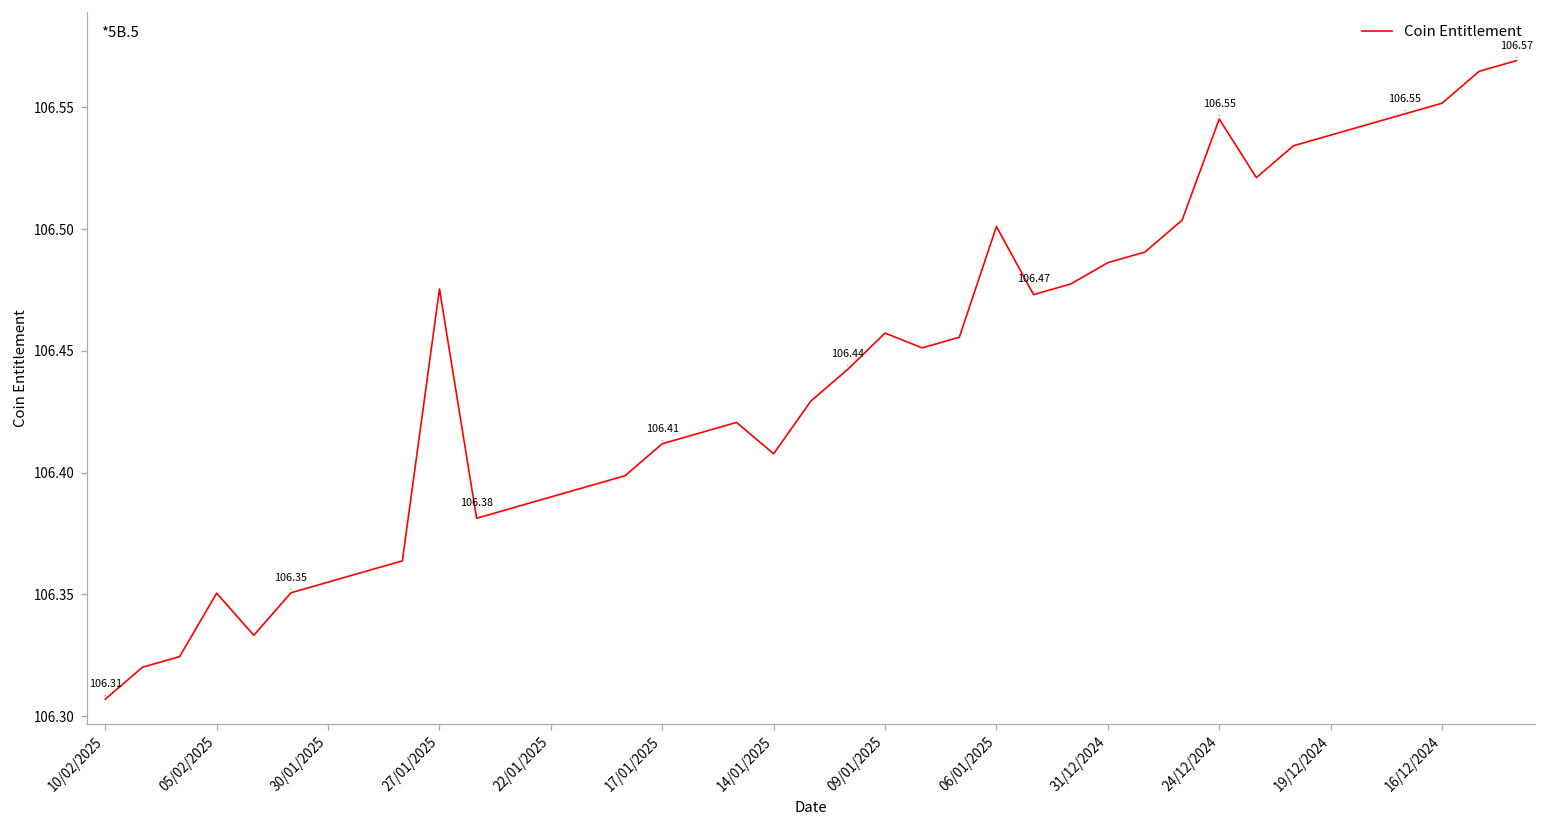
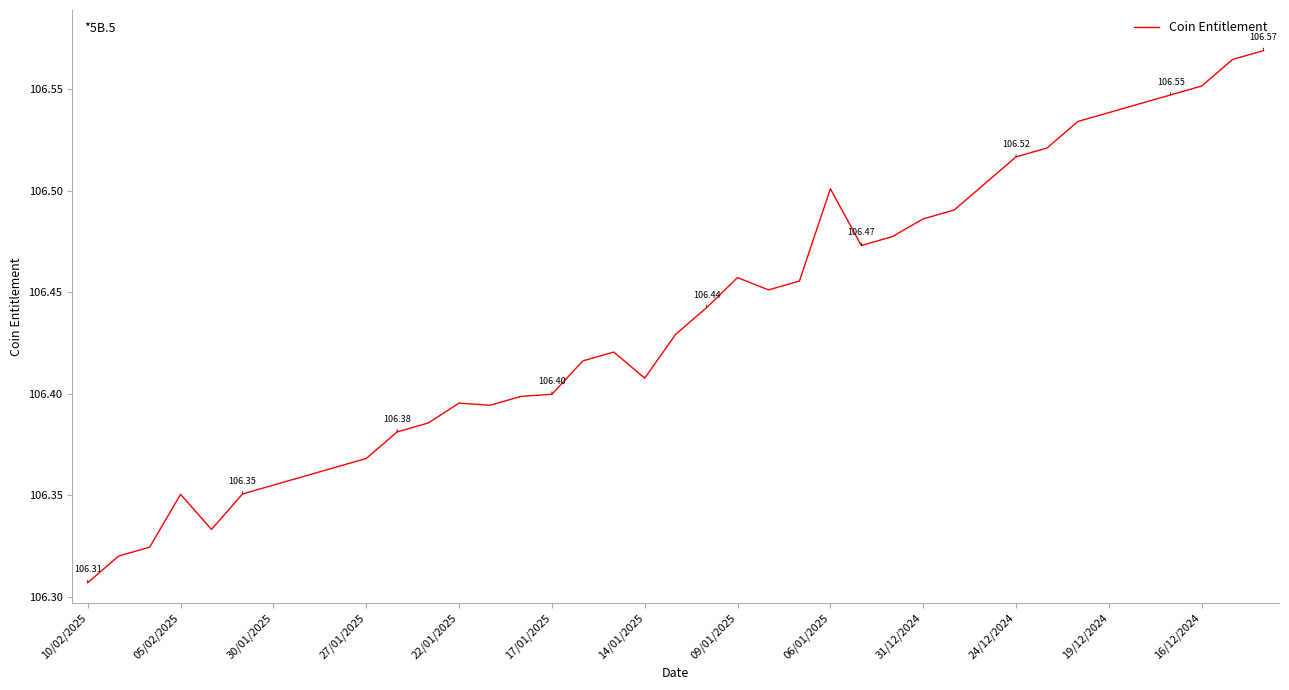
27/01/2025: 106.475 -> 106.368
22/01/2025: 106.390 -> 106.395
17/01/2025: 106.41 -> 106.40
24/12/2024: 106.55 -> 106.52
